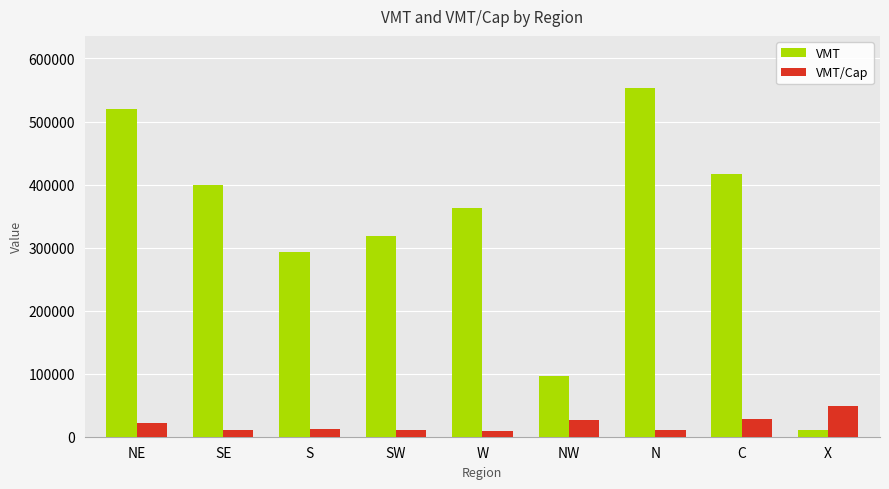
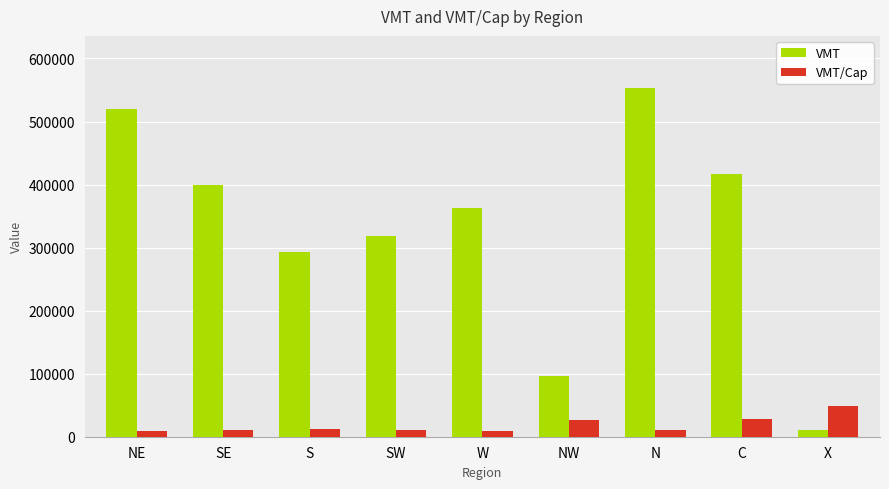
VMT/Cap, NE: 20000 -> 10000
